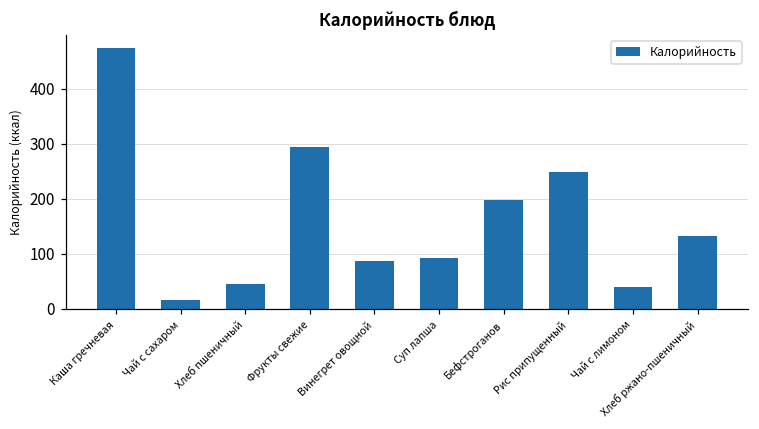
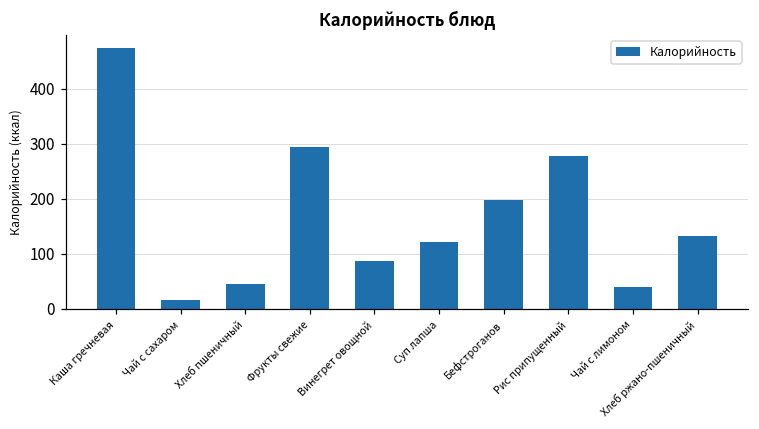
Суп лапша: 90 -> 120
Рис припущенный: 250 -> 280
